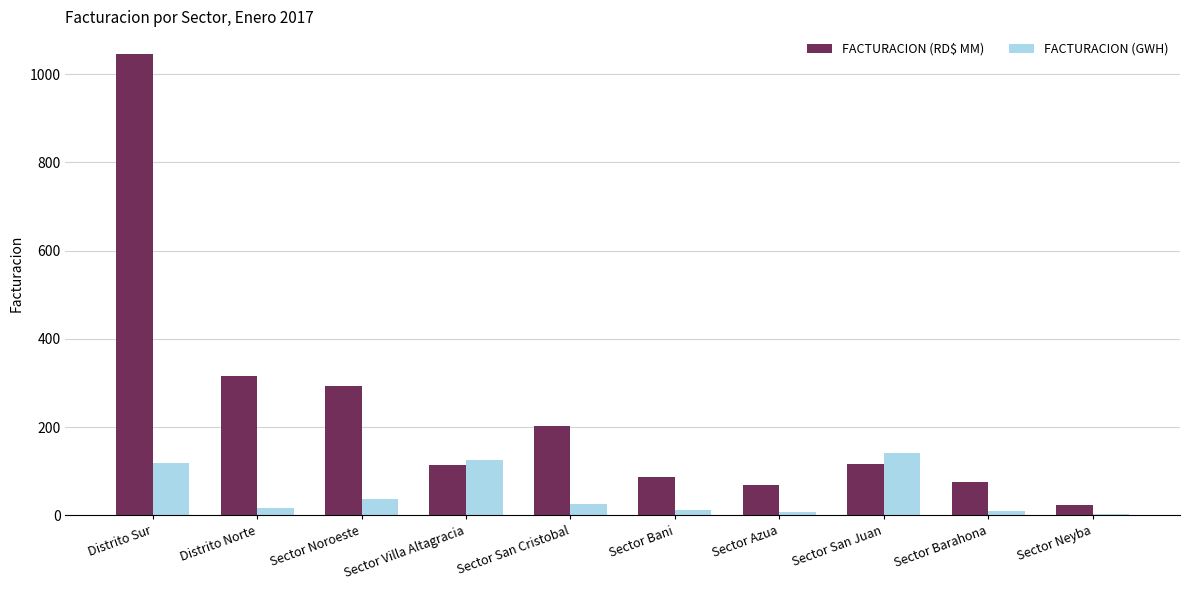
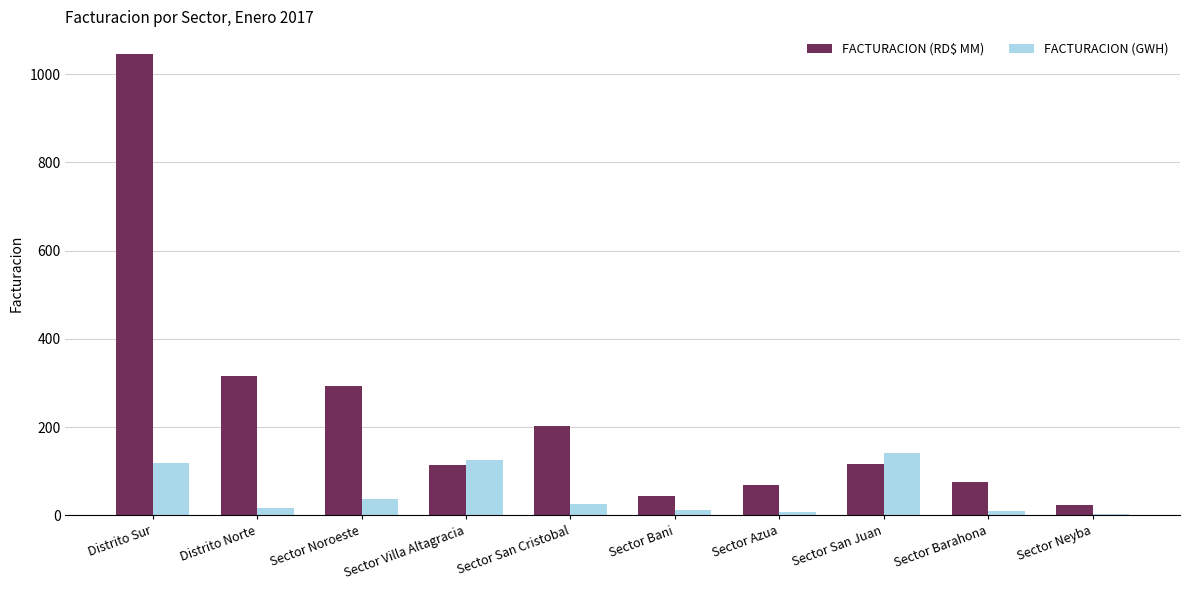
FACTURACION (RD$ MM), Sector Bani: 90 -> 40
